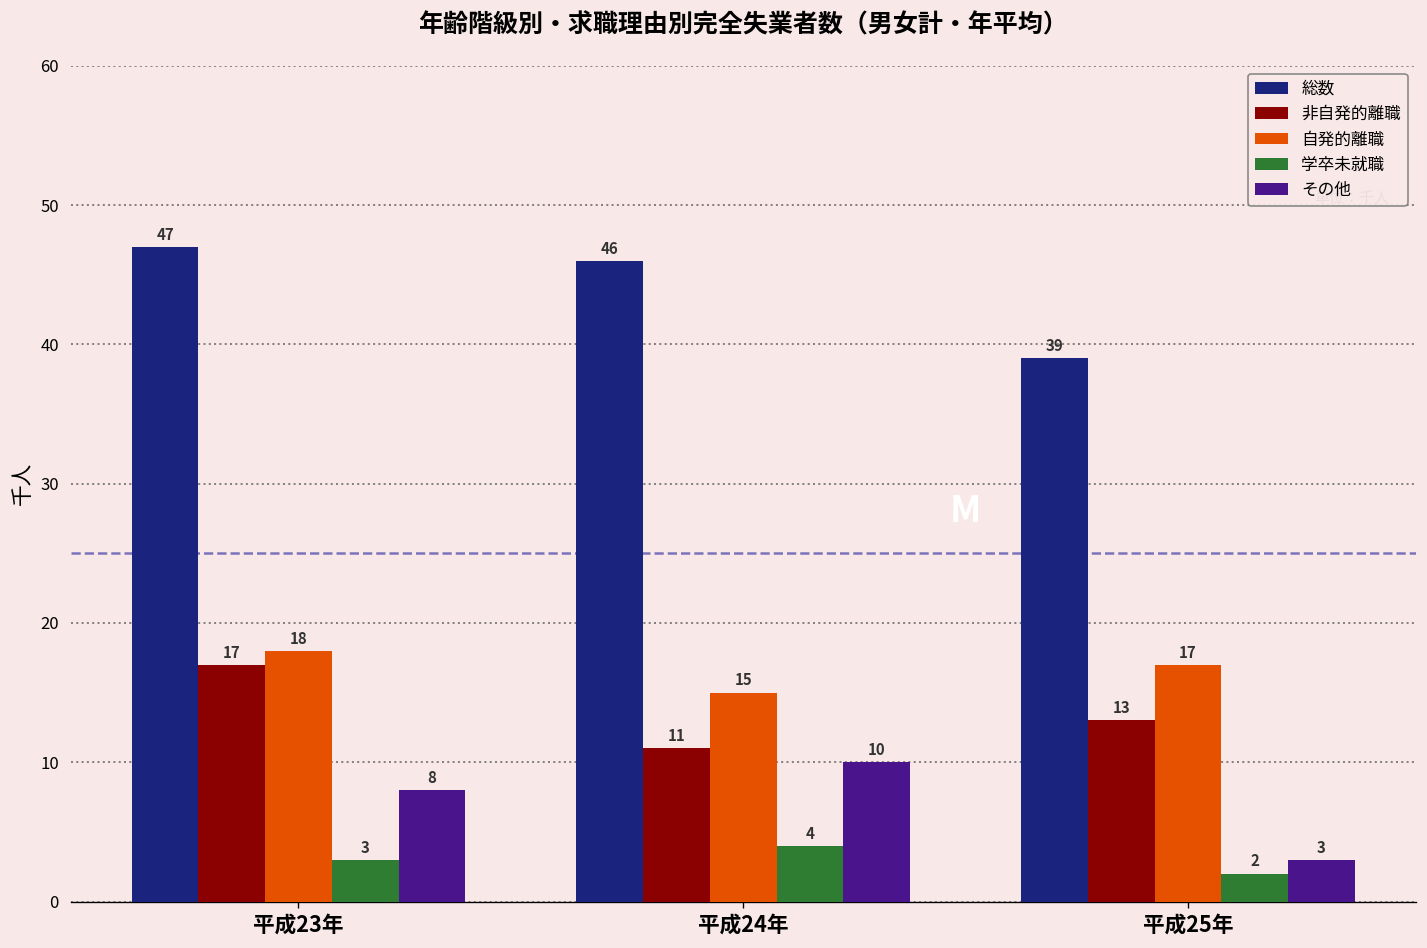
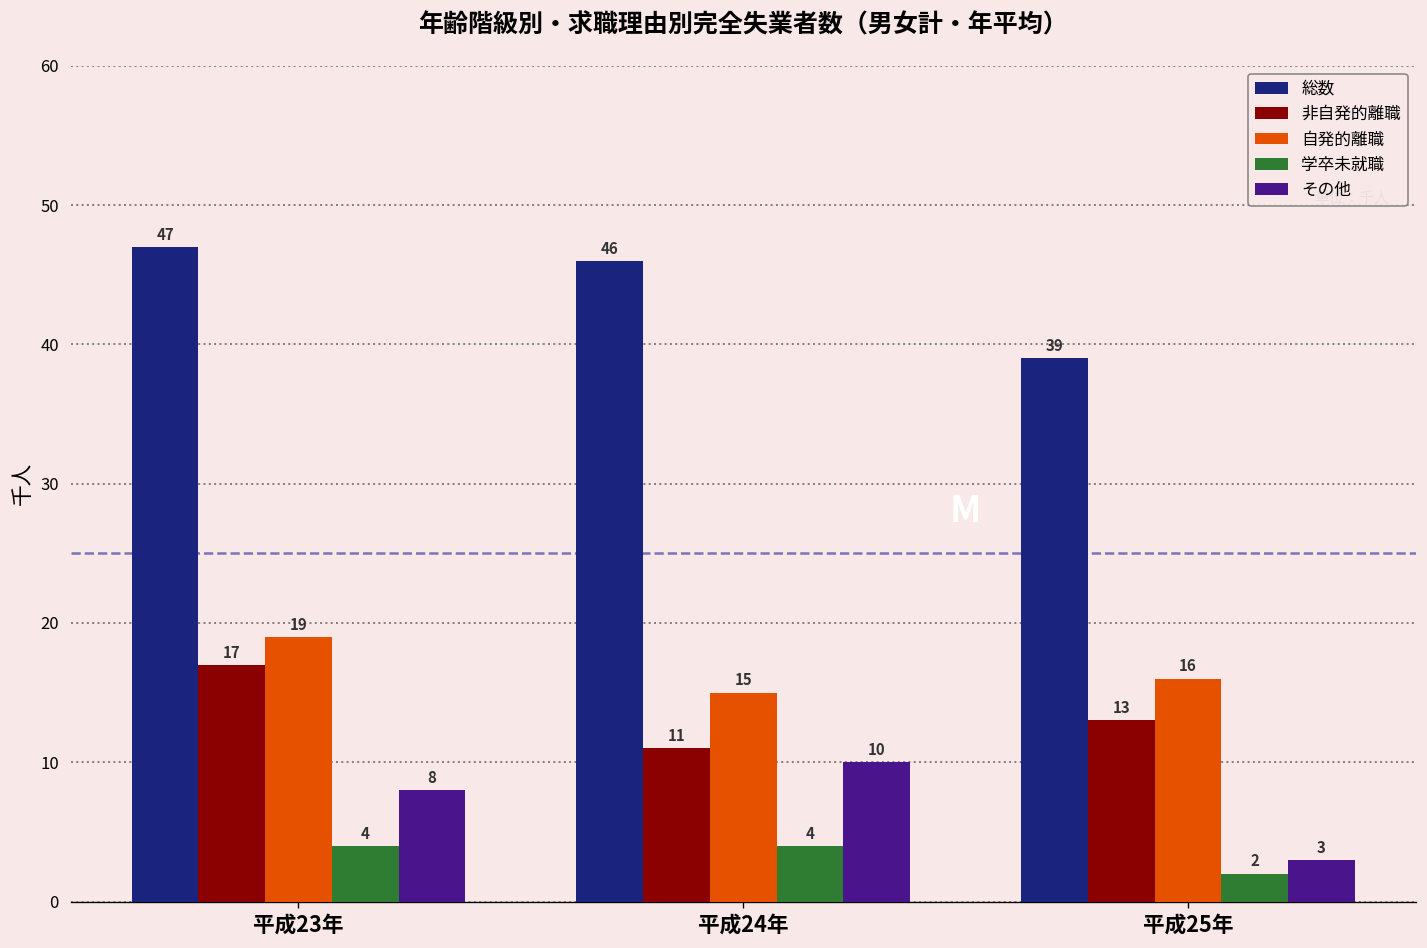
自発的離職, 平成23年: 18 -> 19
学卒未就職, 平成23年: 3 -> 4
自発的離職, 平成25年: 17 -> 16
